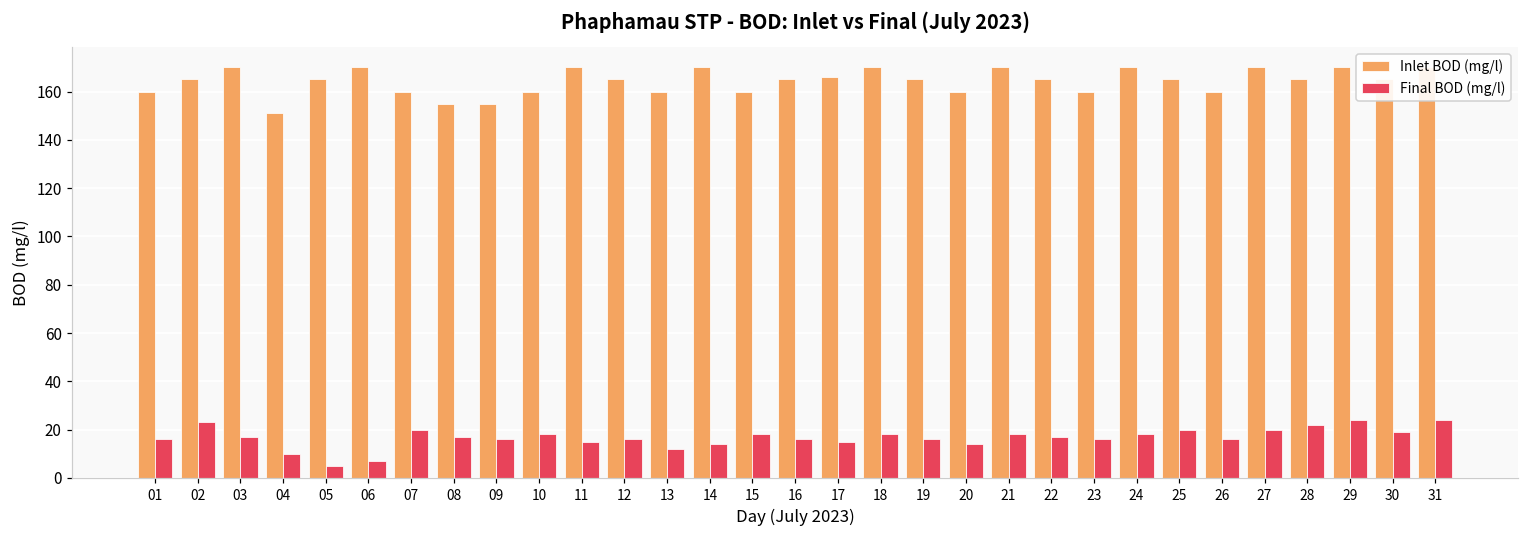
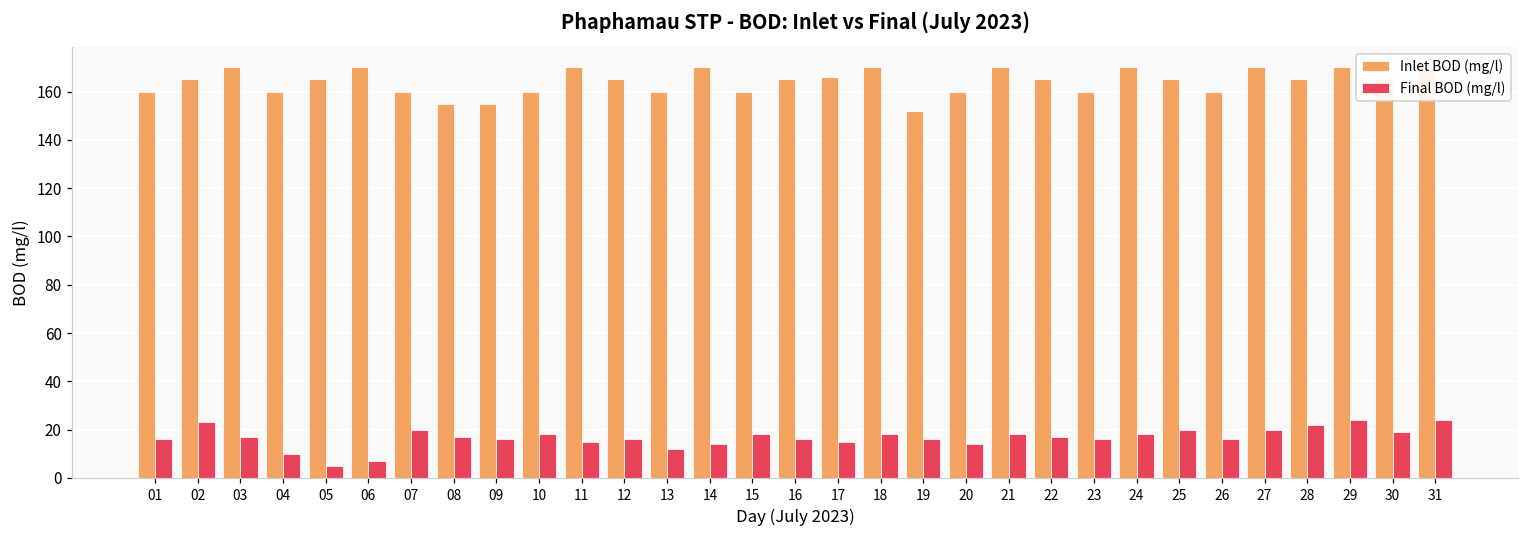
Inlet BOD (mg/l), 04: 151 -> 160
Inlet BOD (mg/l), 19: 165 -> 152
